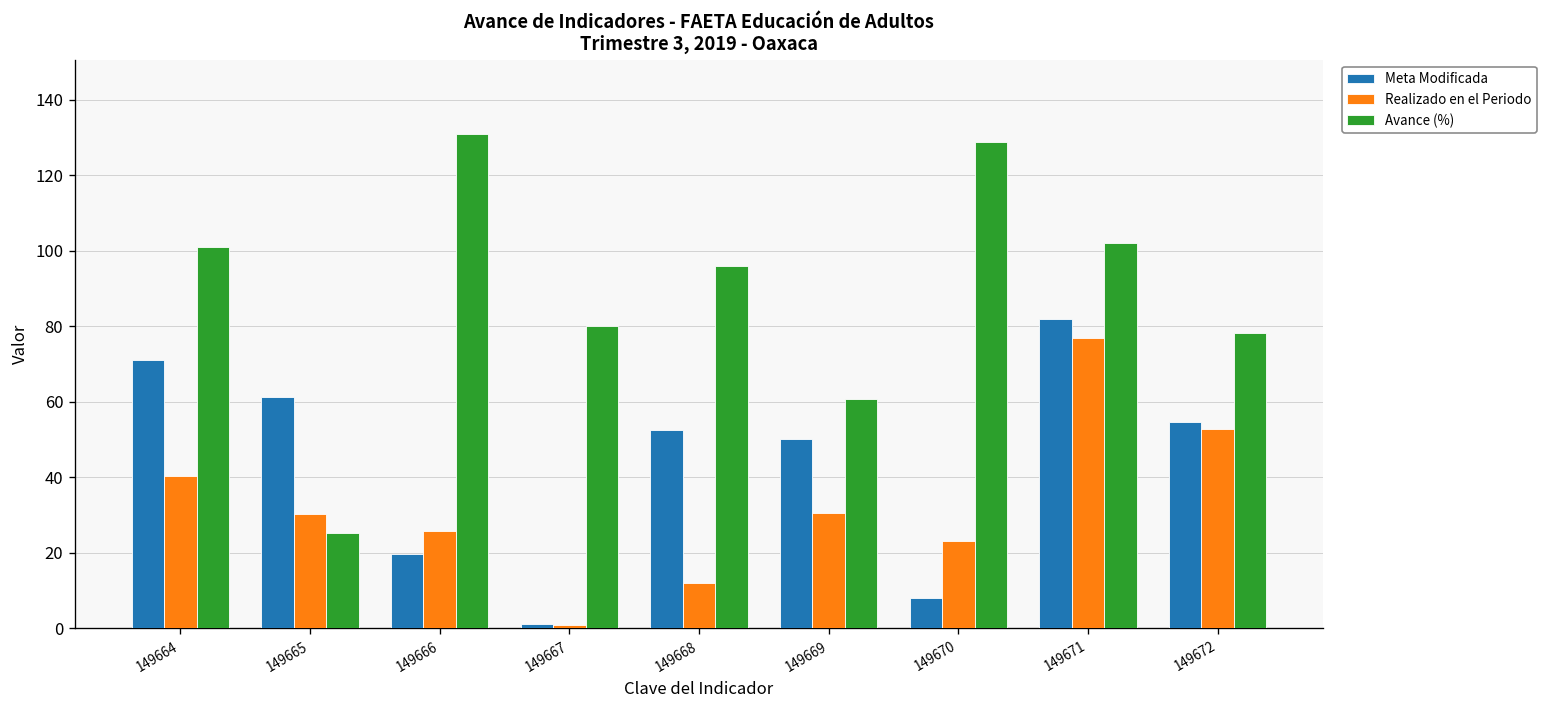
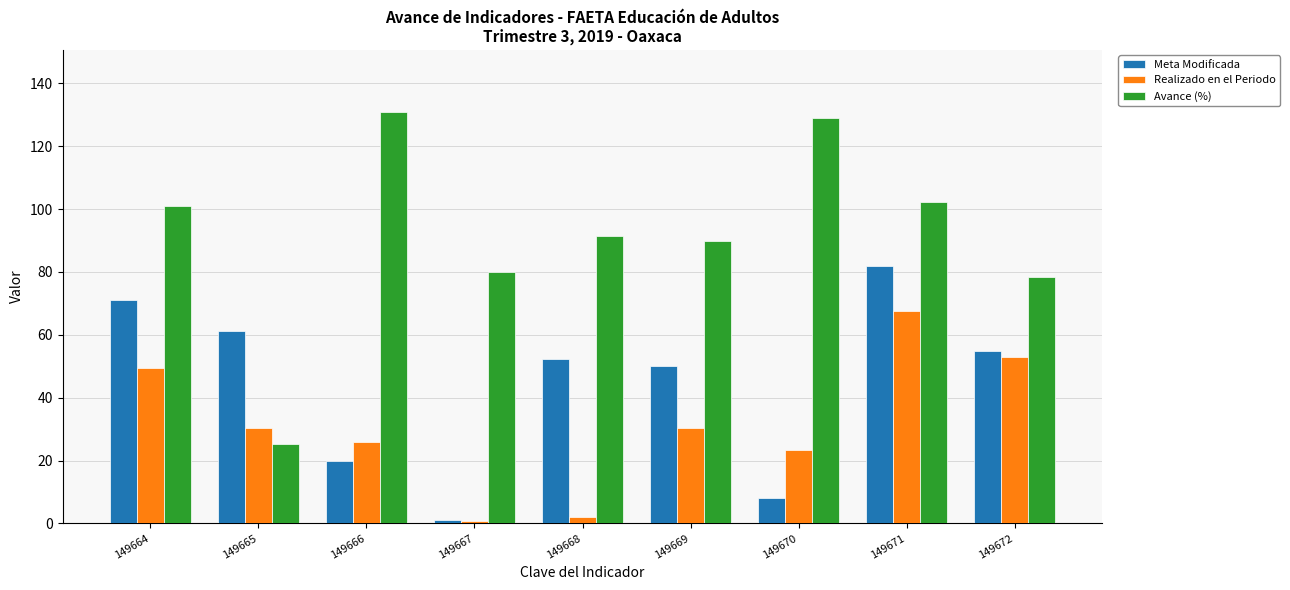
Realizado en el Periodo, 149664: 40 -> 49
Realizado en el Periodo, 149668: 12 -> 2
Avance (%), 149668: 96 -> 92
Avance (%), 149669: 61 -> 90
Realizado en el Periodo, 149671: 77 -> 68
